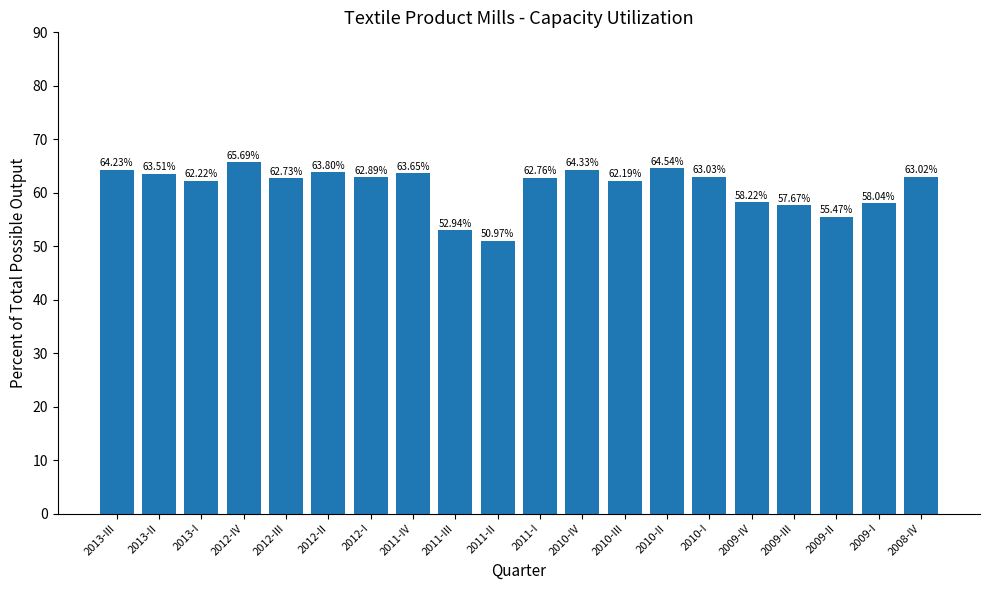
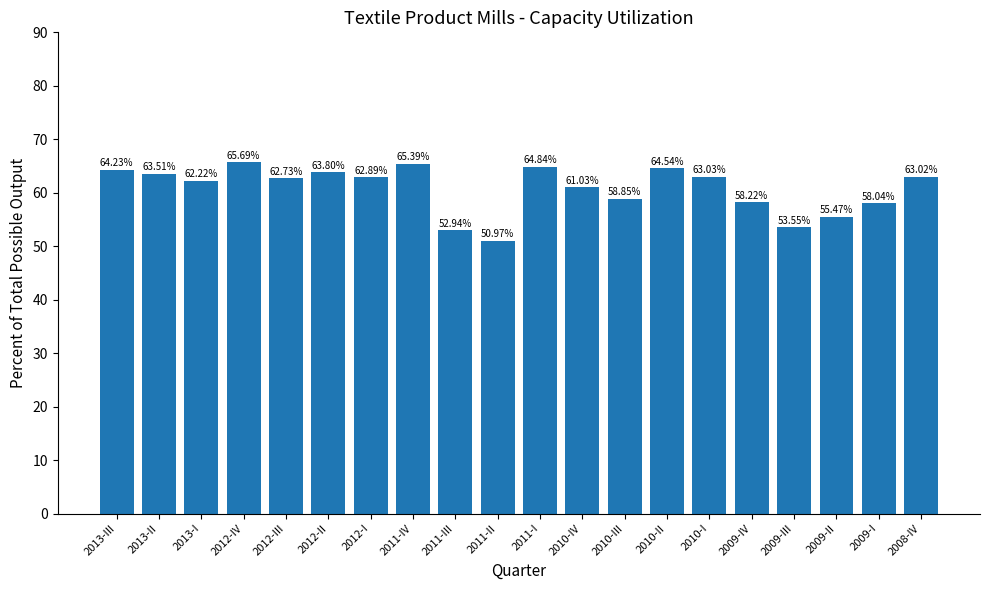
2011-IV: 63.65% -> 65.39%
2011-I: 62.76% -> 64.84%
2010-IV: 64.33% -> 61.03%
2010-III: 62.19% -> 58.85%
2009-III: 57.67% -> 53.55%
